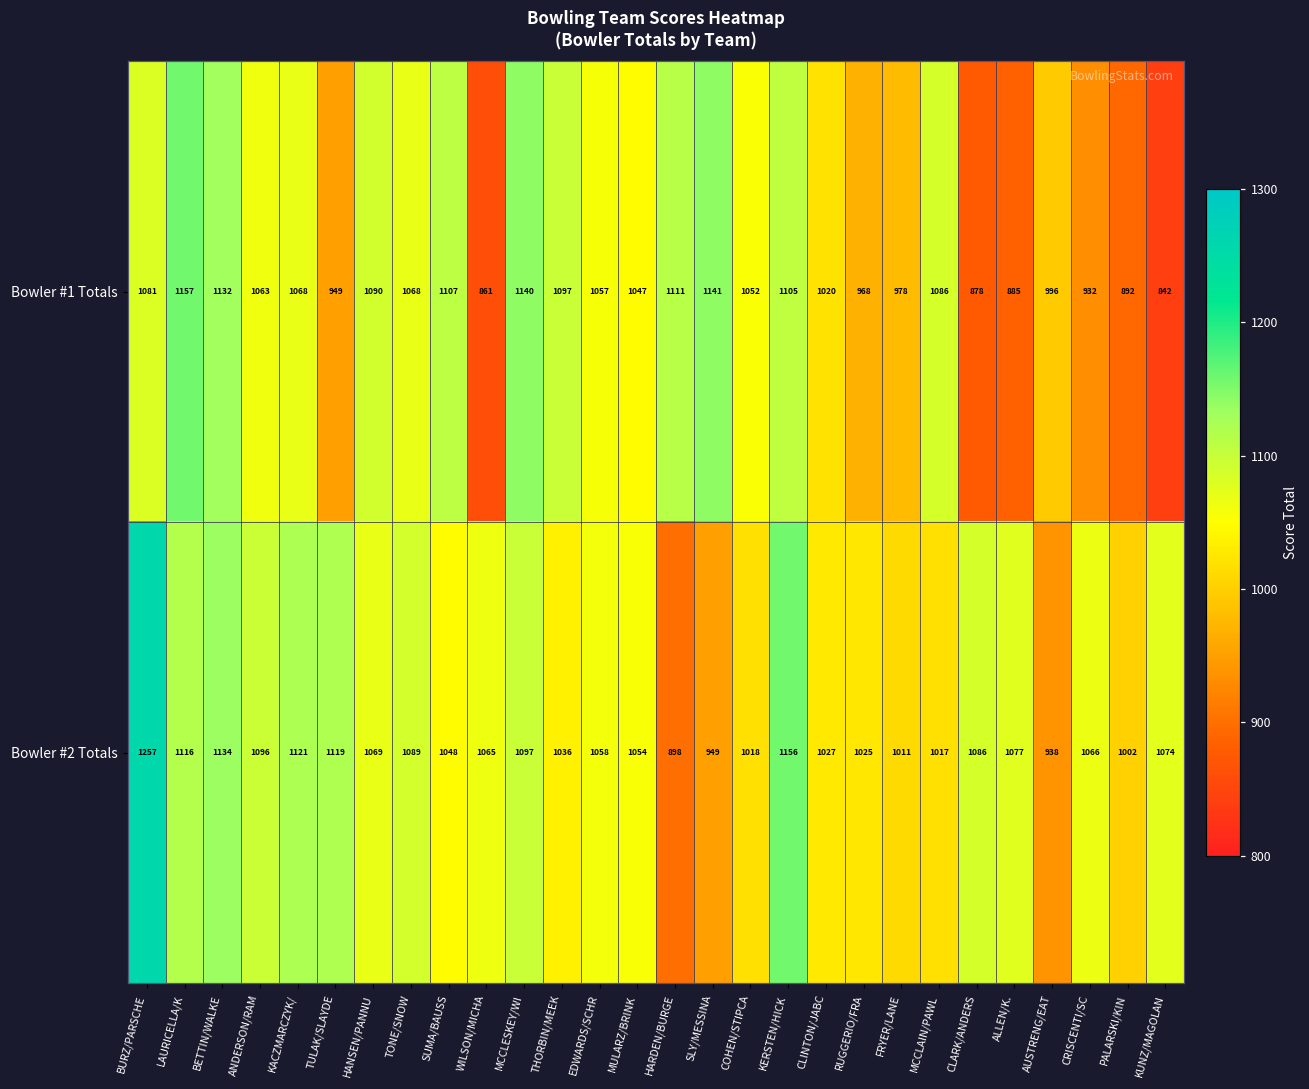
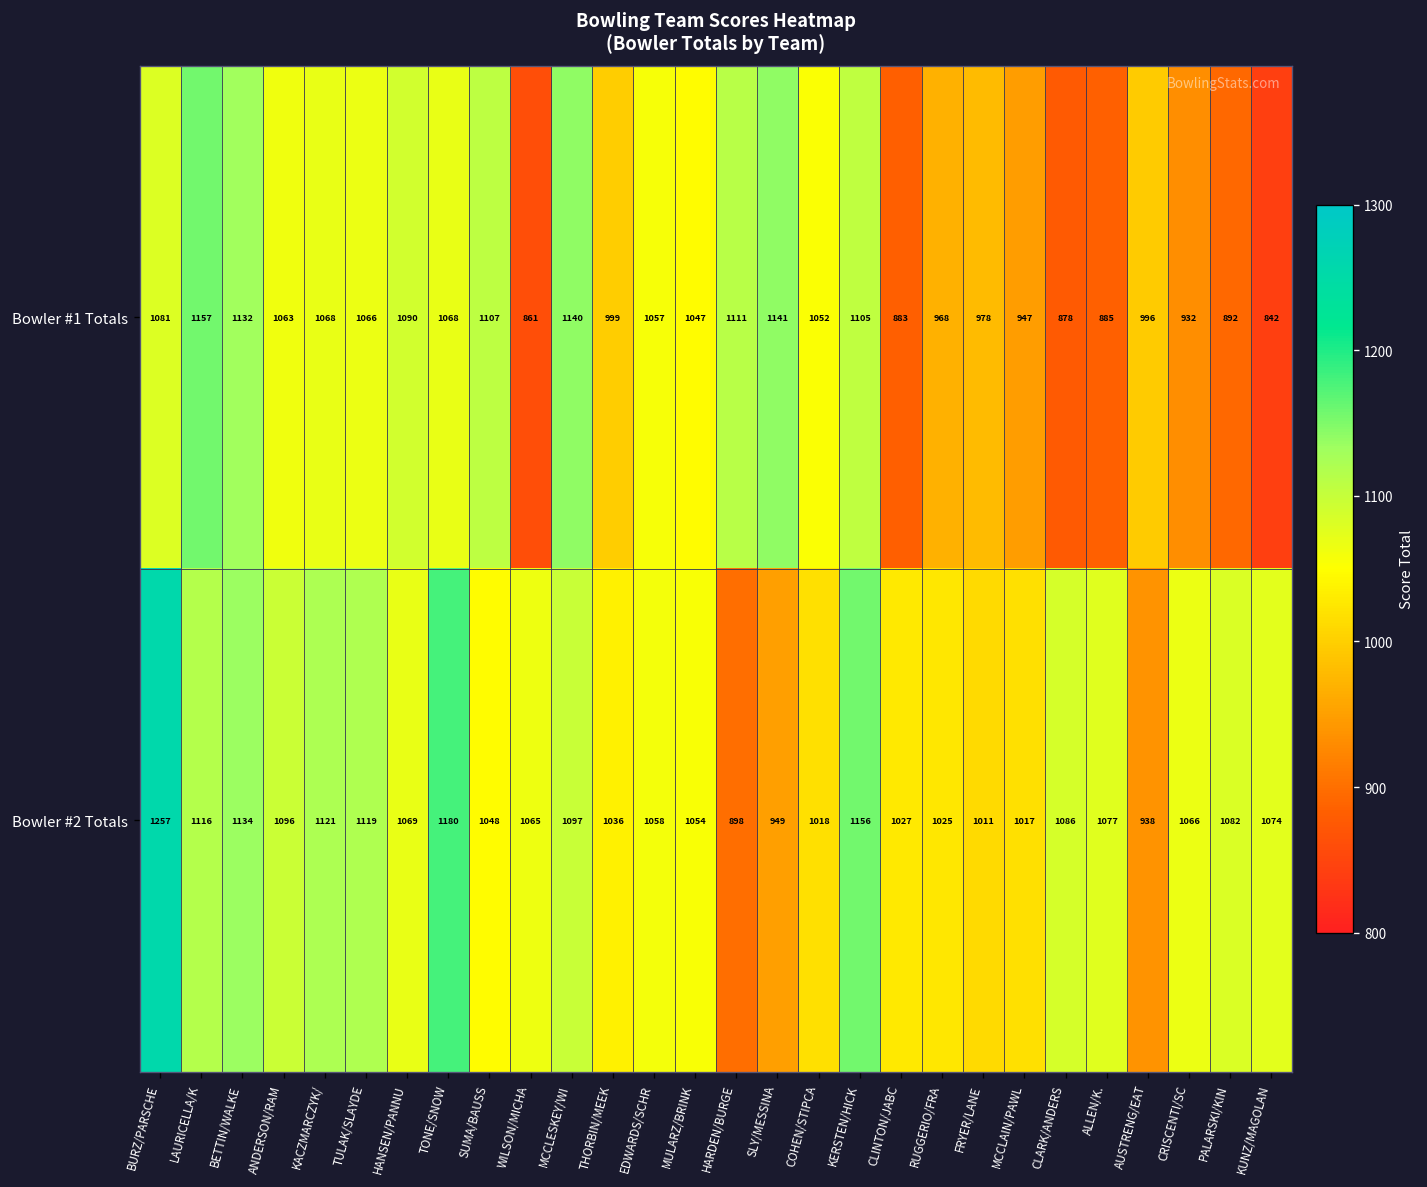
Bowler #1 Totals, TULAK/SLAYDE: 949 -> 1066
Bowler #1 Totals, THORBIN/MEEK: 1097 -> 999
Bowler #1 Totals, CLINTON/JABC: 1020 -> 883
Bowler #1 Totals, MCCLAIN/PAWL: 1086 -> 947
Bowler #2 Totals, TONE/SNOW: 1089 -> 1180
Bowler #2 Totals, PALARSKI/KIN: 1002 -> 1082
